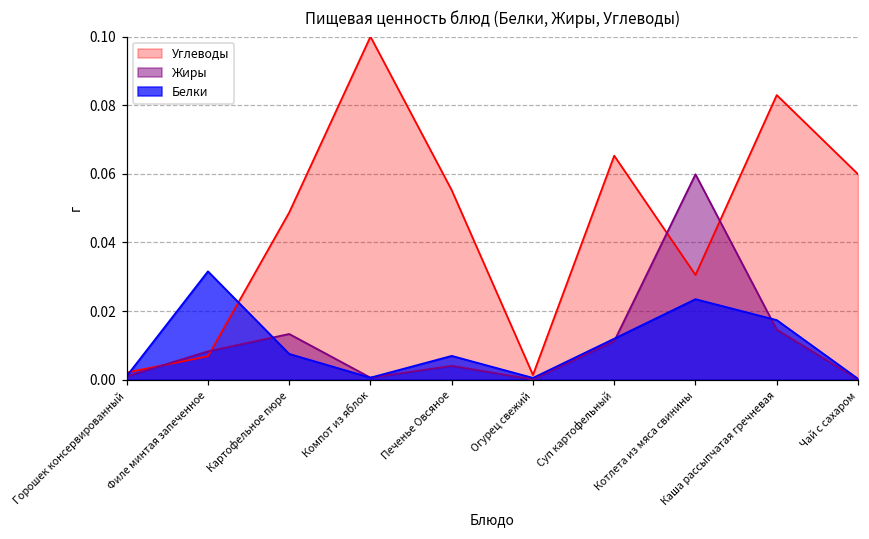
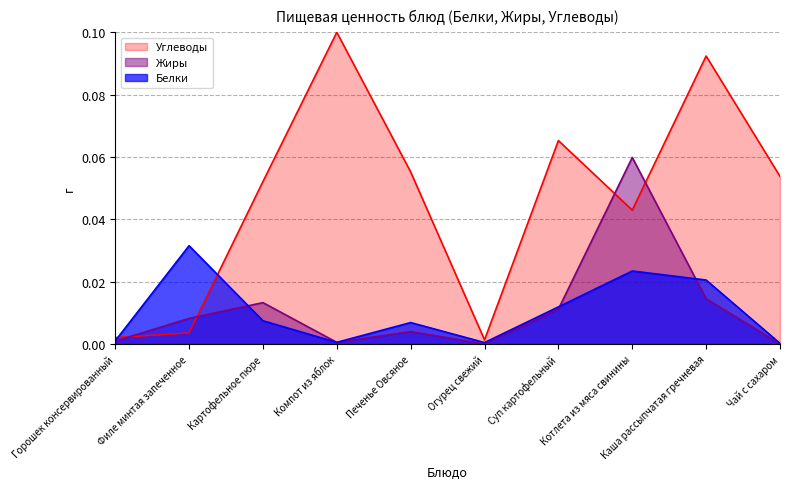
Углеводы, Филе минтая запеченное: 0.007 -> 0.004
Углеводы, Картофельное пюре: 0.049 -> 0.052
Углеводы, Котлета из мяса свинины: 0.031 -> 0.043
Углеводы, Каша рассыпчатая гречневая: 0.083 -> 0.092
Белки, Каша рассыпчатая гречневая: 0.017 -> 0.021
Углеводы, Чай с сахаром: 0.060 -> 0.054
